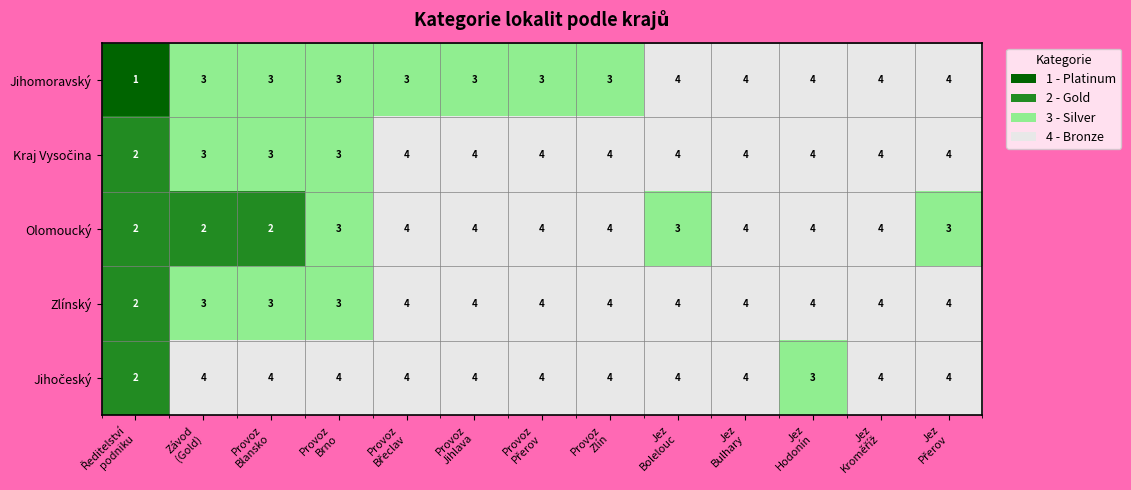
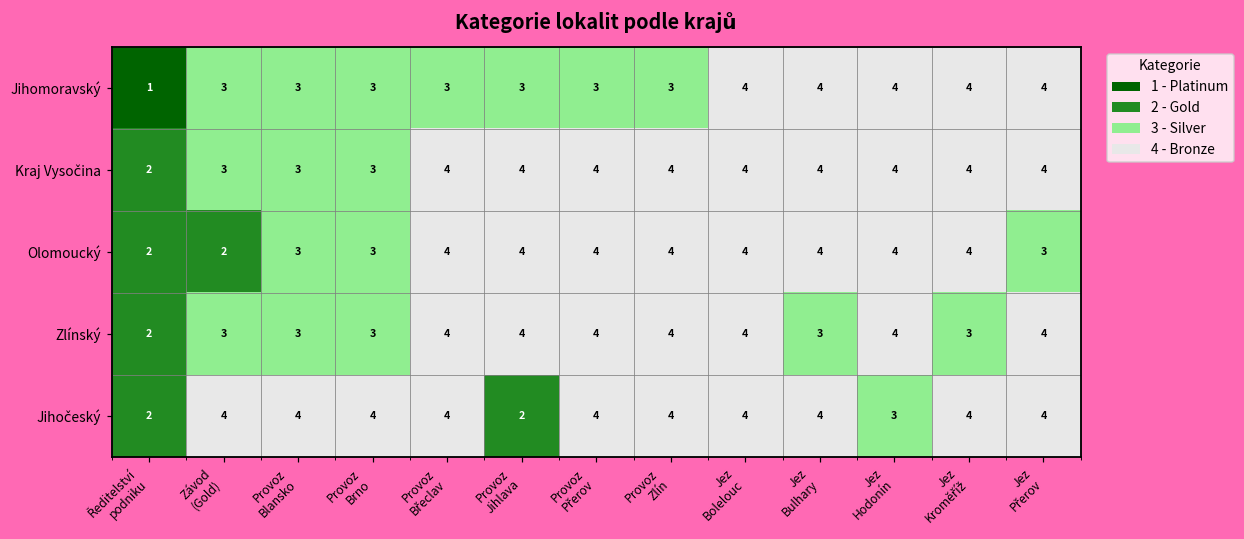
Olomoucký, Provoz Blansko: 2 -> 3
Olomoucký, Jez Bolelouc: 3 -> 4
Zlínský, Jez Bulhary: 4 -> 3
Zlínský, Jez Kroměříž: 4 -> 3
Jihočeský, Provoz Jihlava: 4 -> 2
